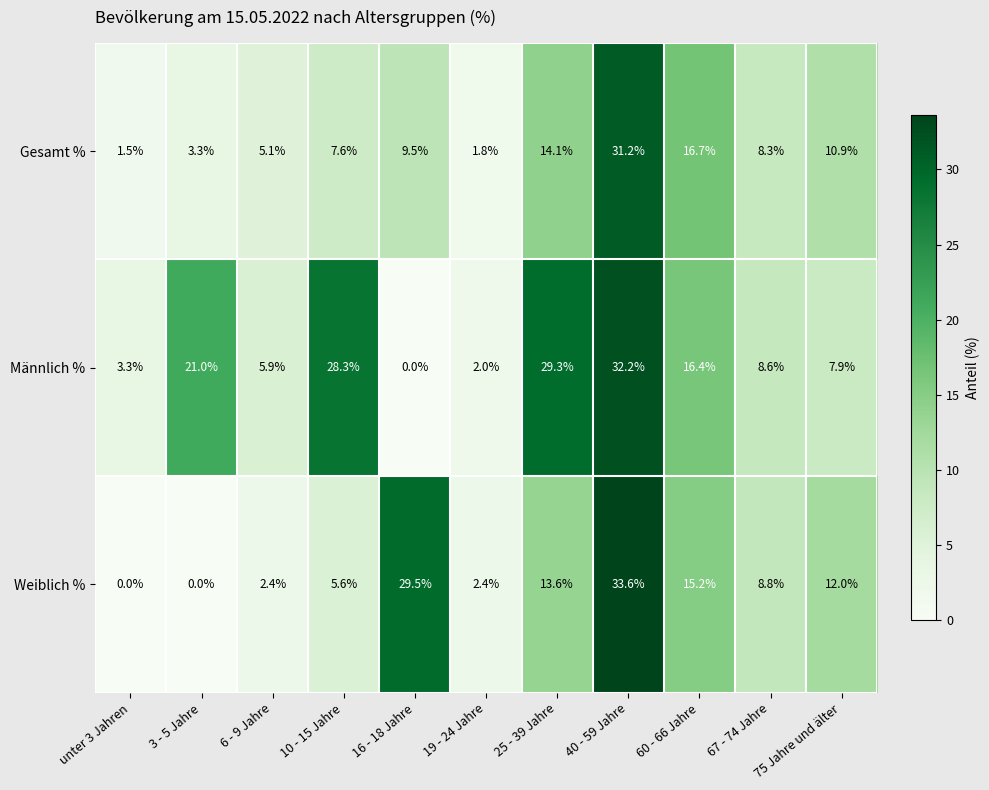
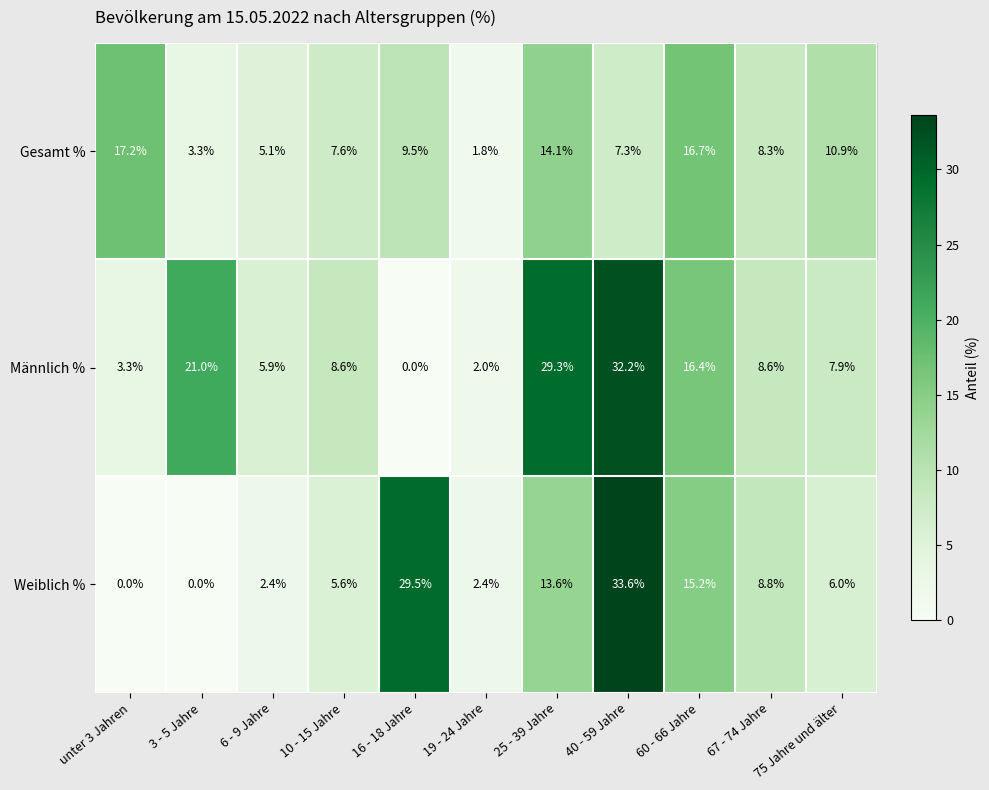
Gesamt %, unter 3 Jahren: 1.5% -> 17.2%
Gesamt %, 40 - 59 Jahre: 31.2% -> 7.3%
Männlich %, 10 - 15 Jahre: 28.3% -> 8.6%
Weiblich %, 75 Jahre und älter: 12.0% -> 6.0%
